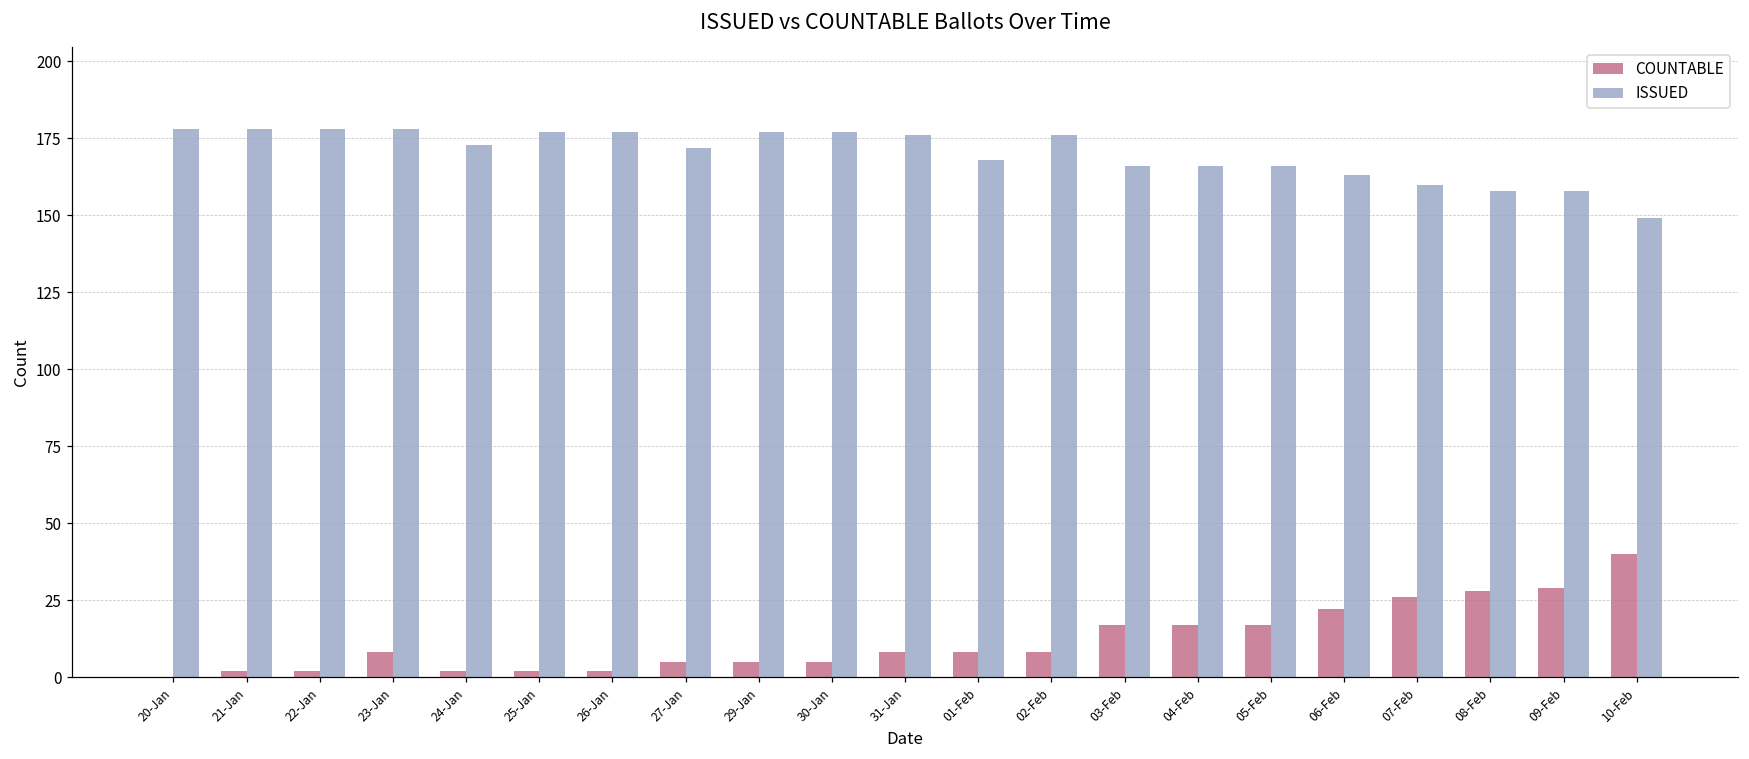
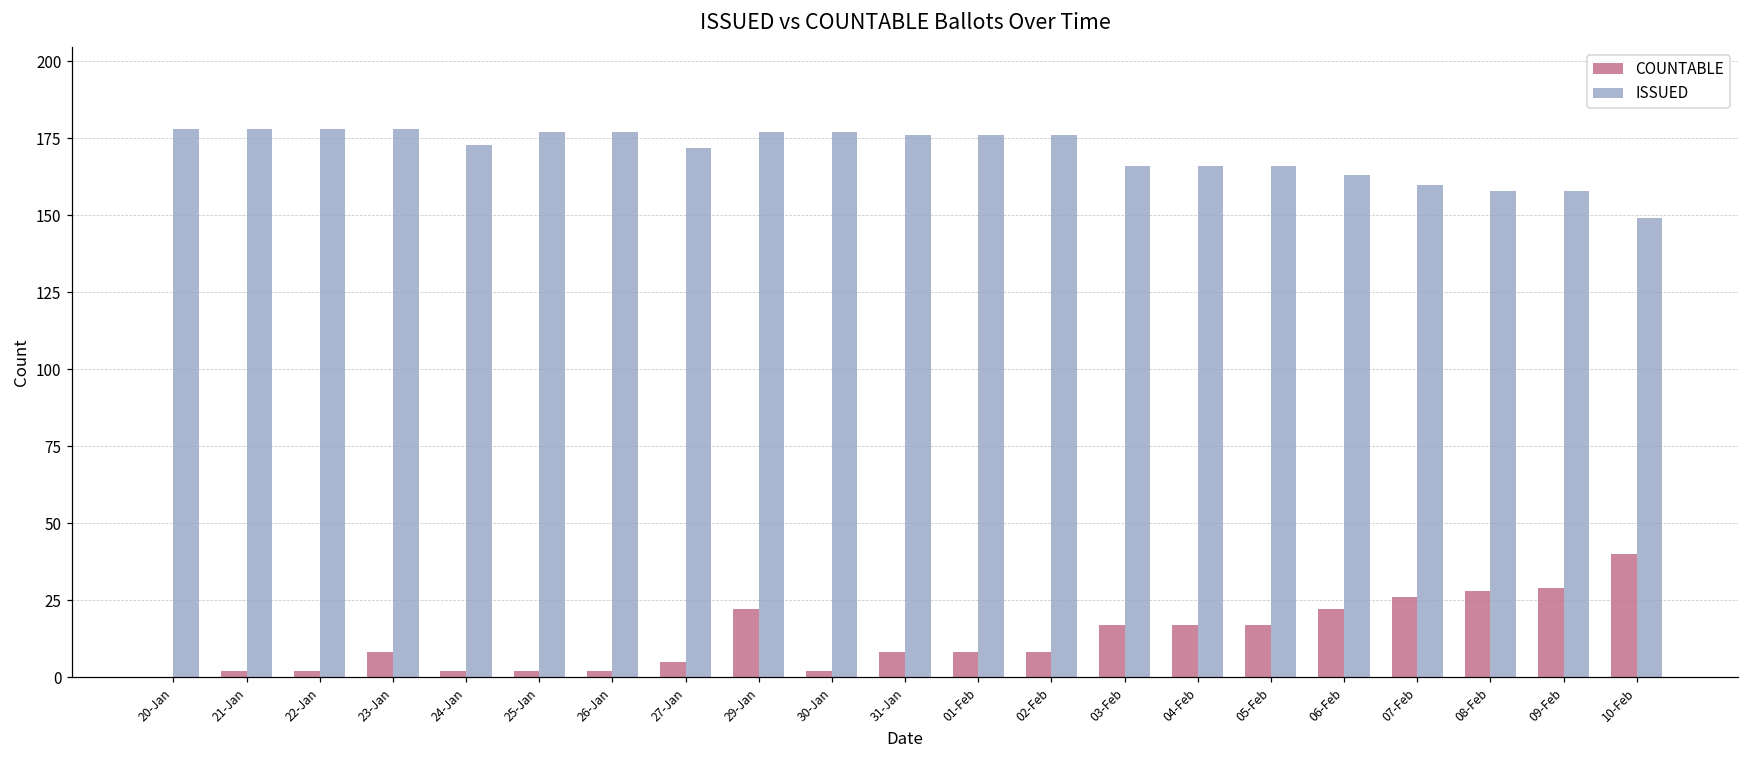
COUNTABLE, 29-Jan: 5 -> 22
COUNTABLE, 30-Jan: 5 -> 2
ISSUED, 01-Feb: 168 -> 176
